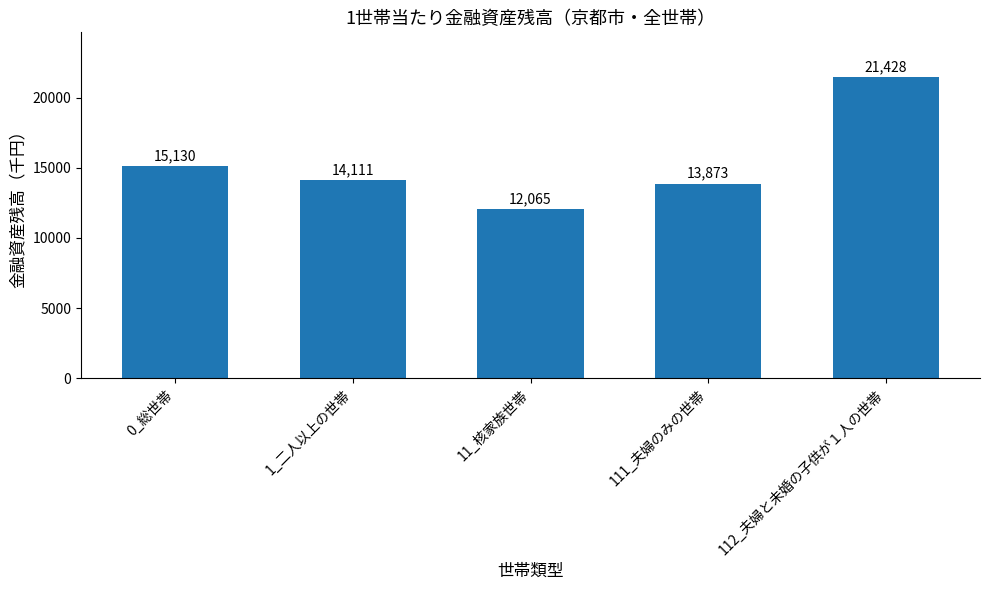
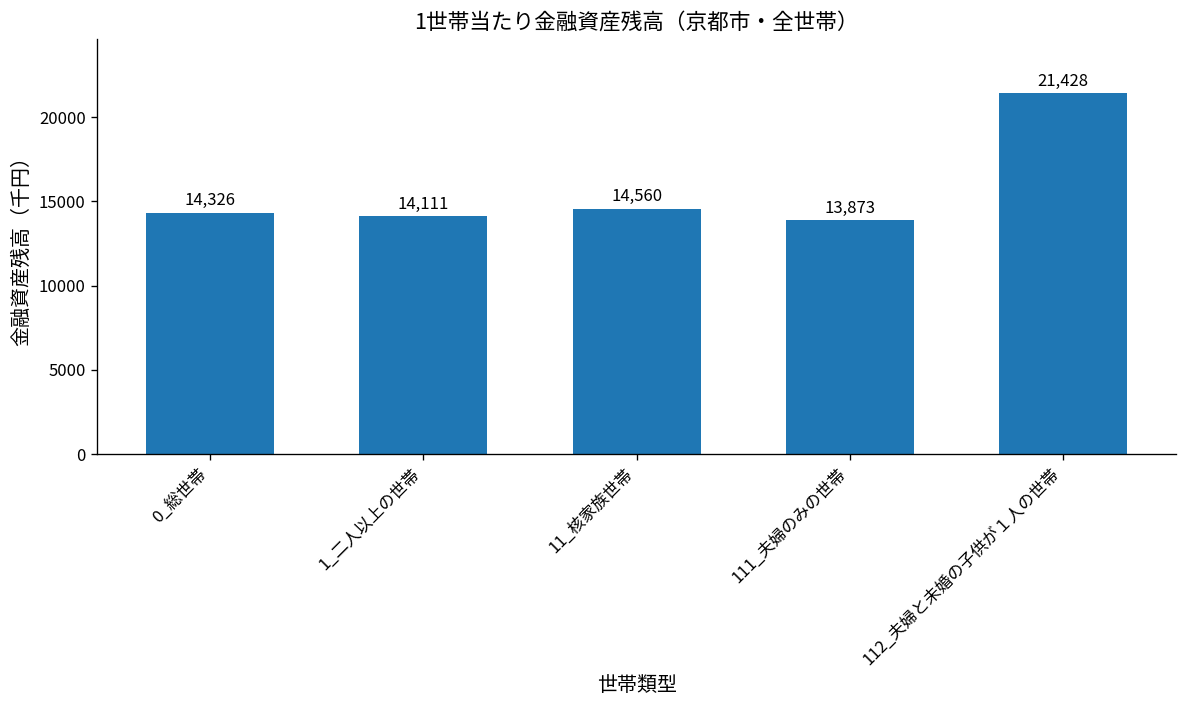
0_総世帯: 15,130 -> 14,326
11_核家族世帯: 12,065 -> 14,560
